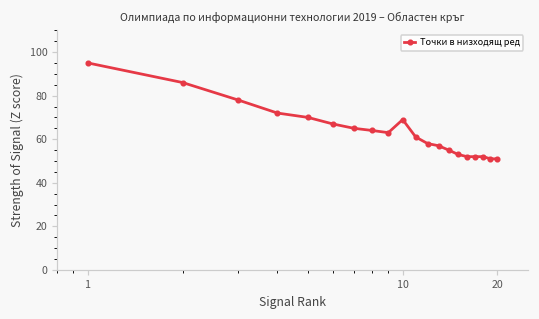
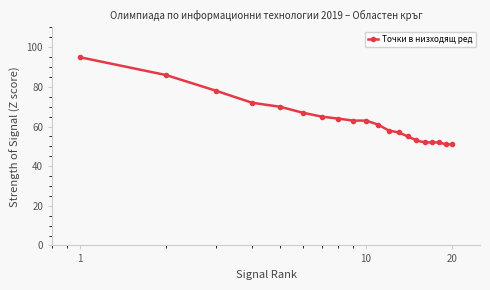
10: 69 -> 63
